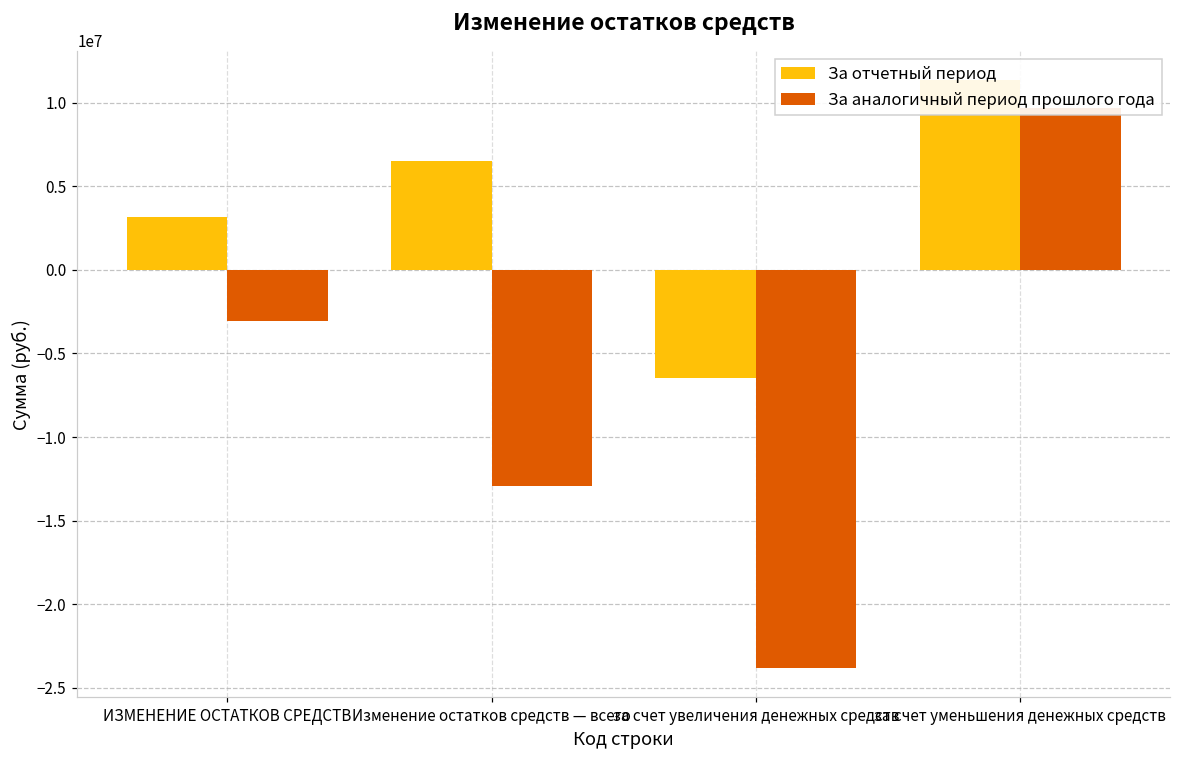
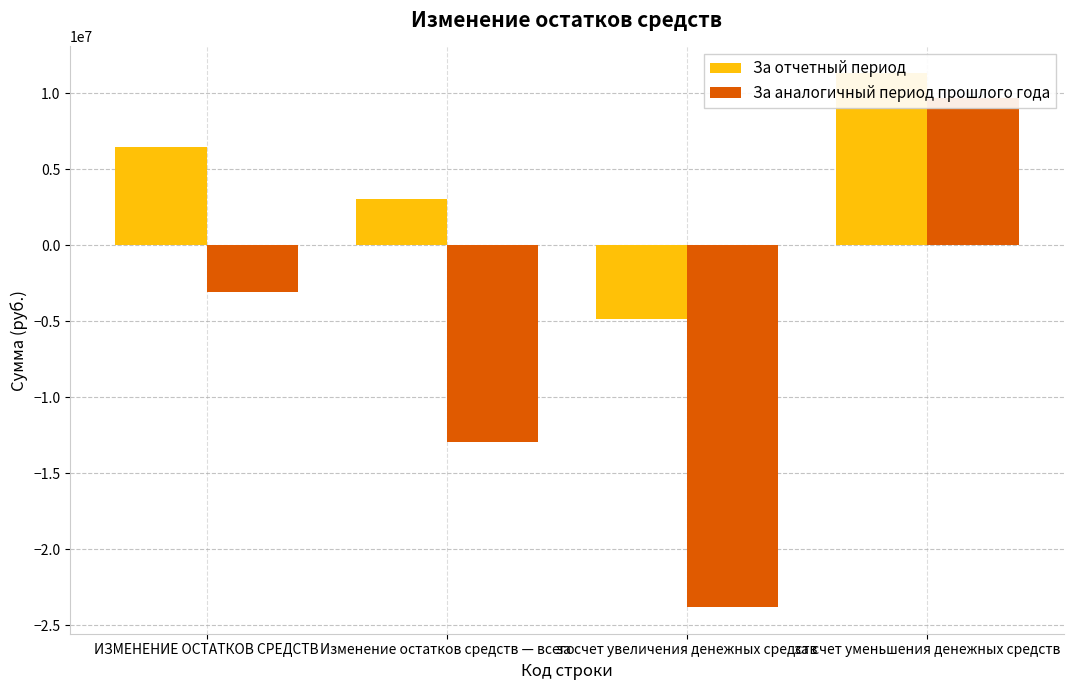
За отчетный период, ИЗМЕНЕНИЕ ОСТАТКОВ СРЕДСТВ: 3200000 -> 6500000
За отчетный период, Изменение остатков средств — всего: 6500000 -> 3000000
За отчетный период, за счет увеличения денежных средств: -6400000 -> -4800000
